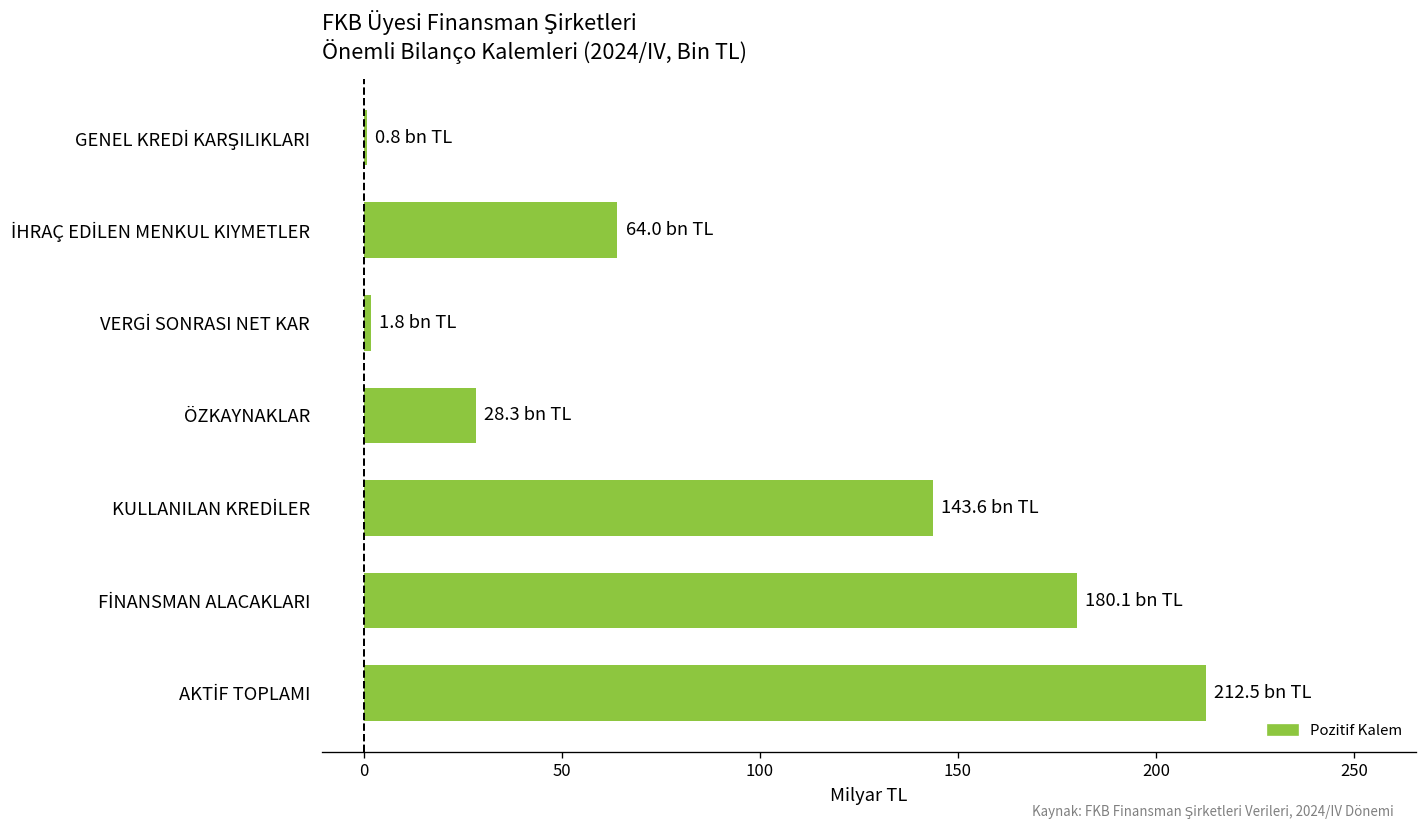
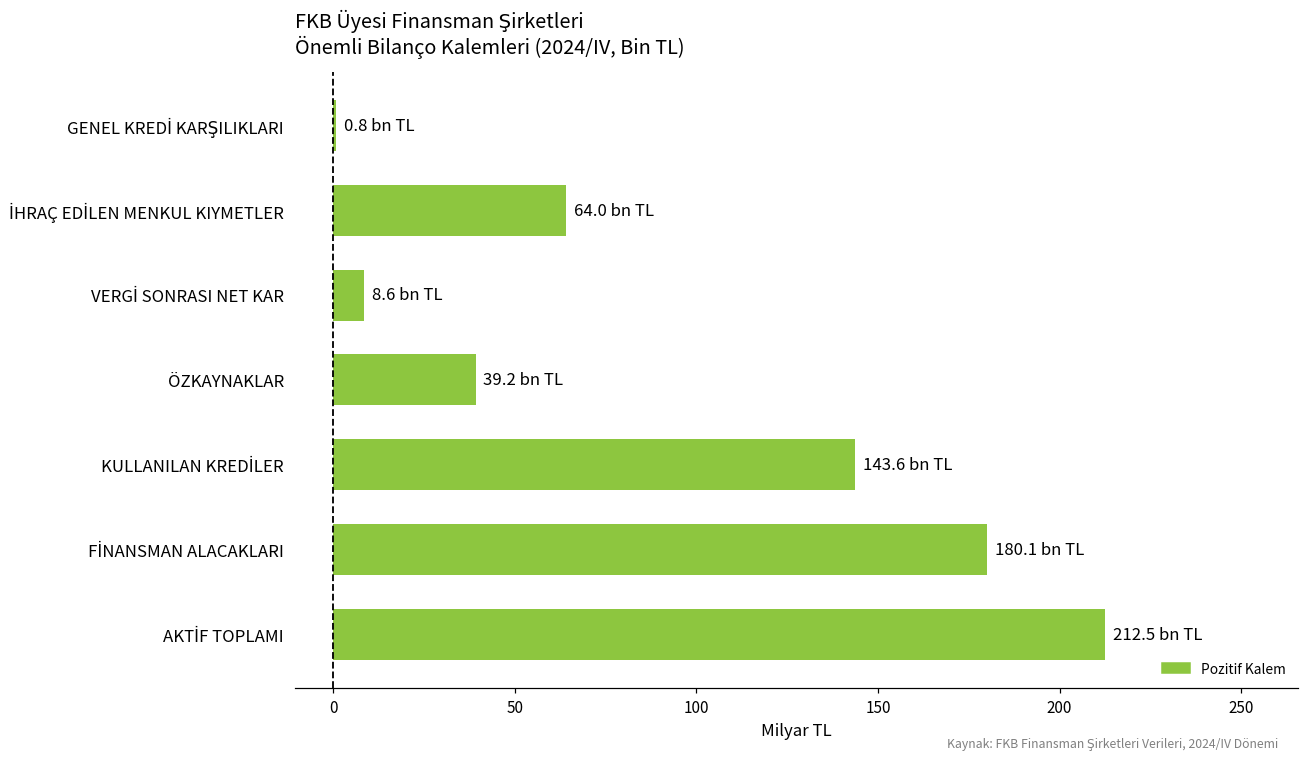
VERGİ SONRASI NET KAR: 1.8 -> 8.6
ÖZKAYNAKLAR: 28.3 -> 39.2
